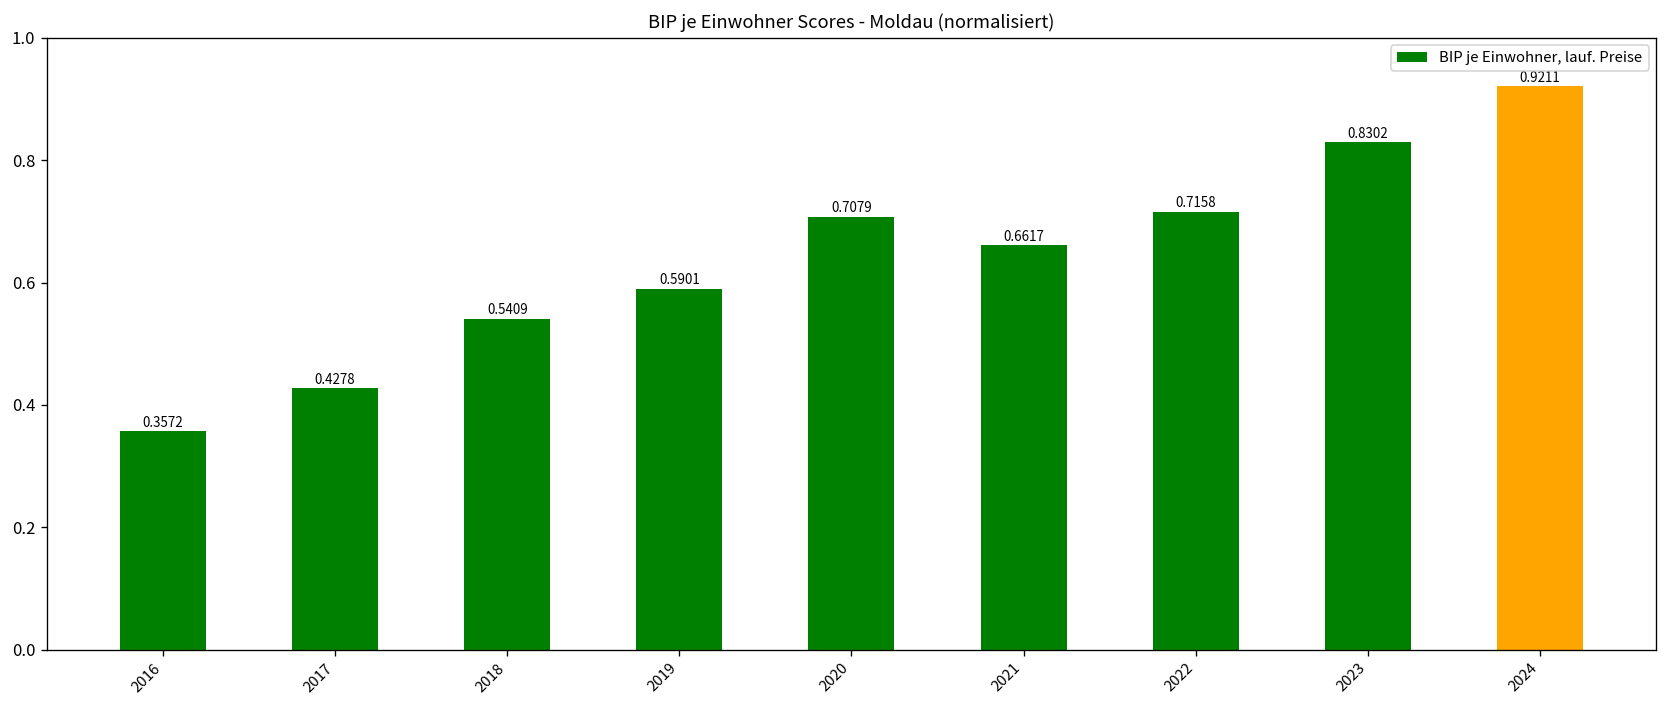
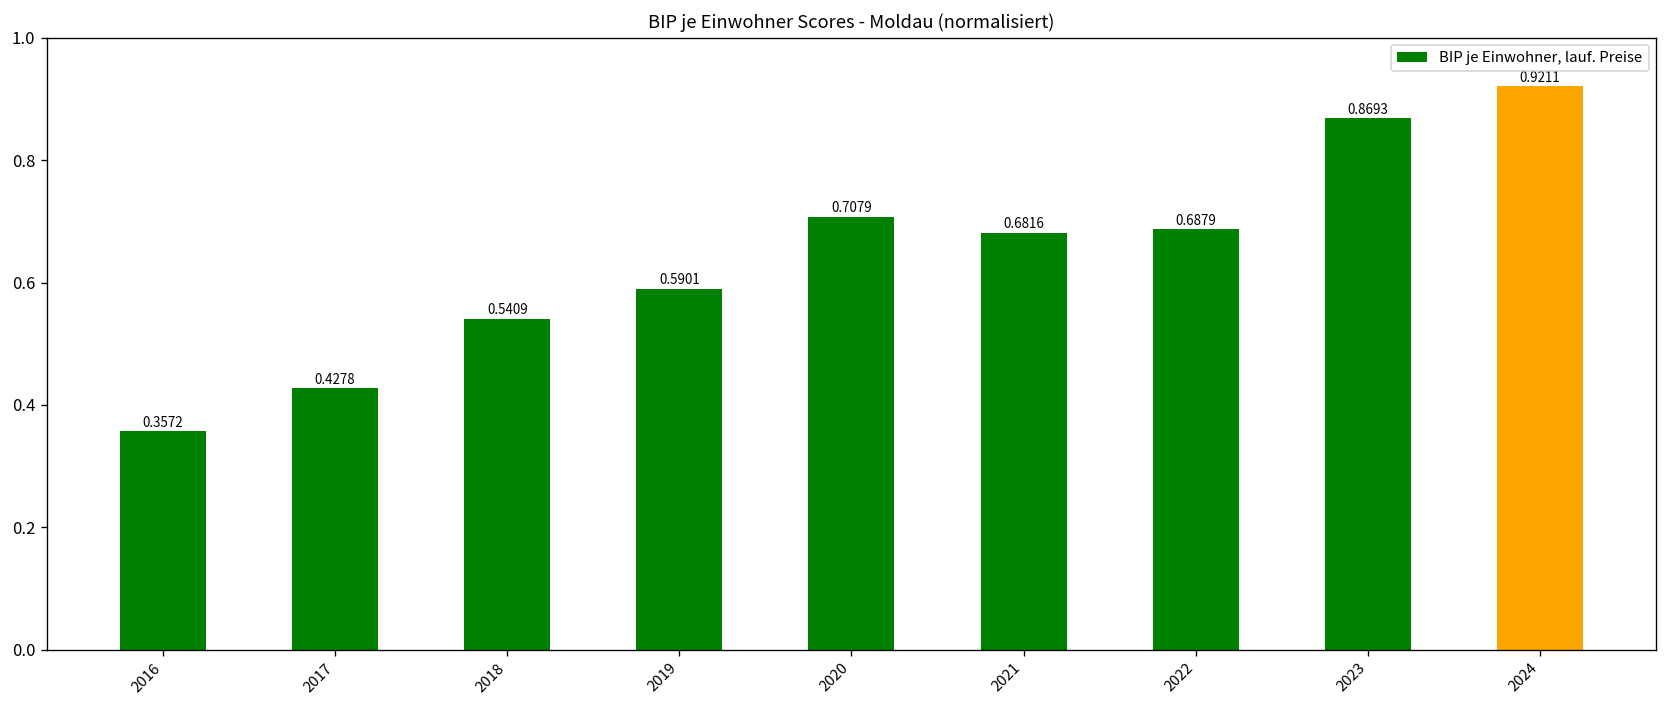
2021: 0.6617 -> 0.6816
2022: 0.7158 -> 0.6879
2023: 0.8302 -> 0.8693
